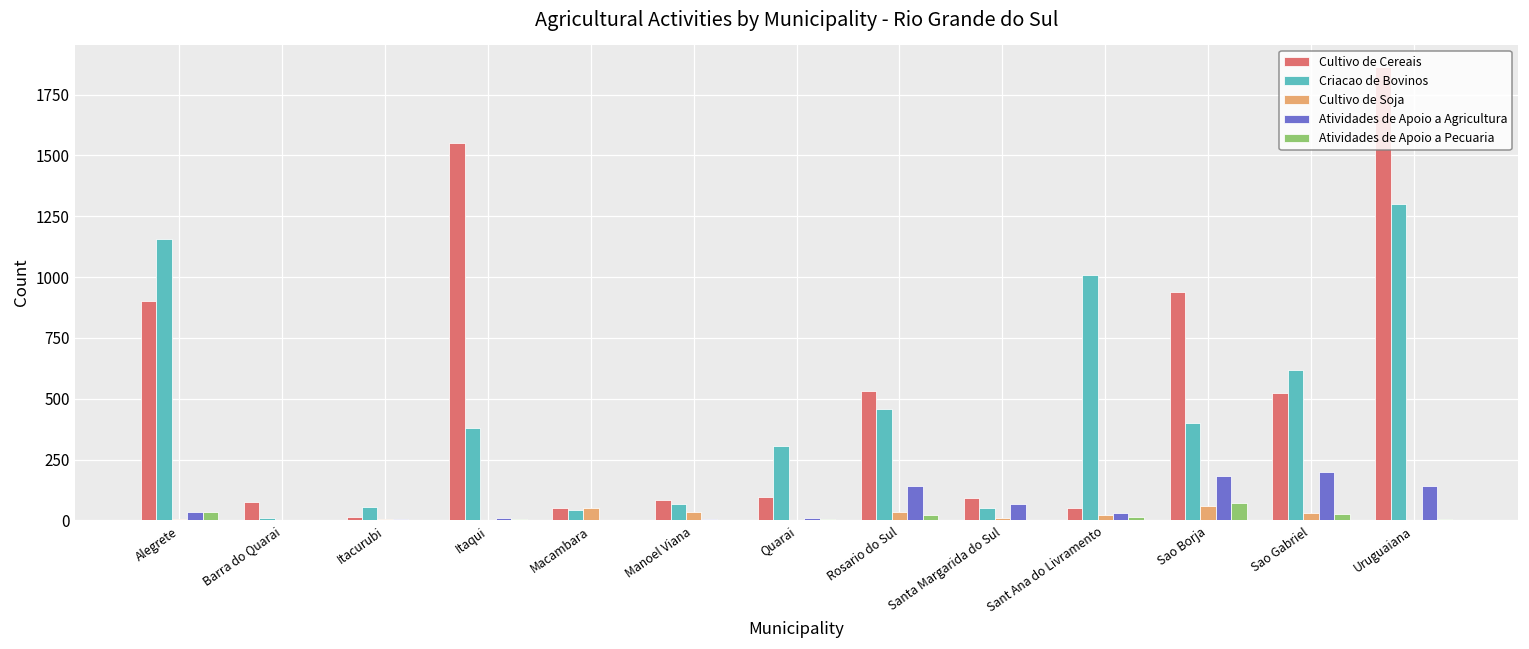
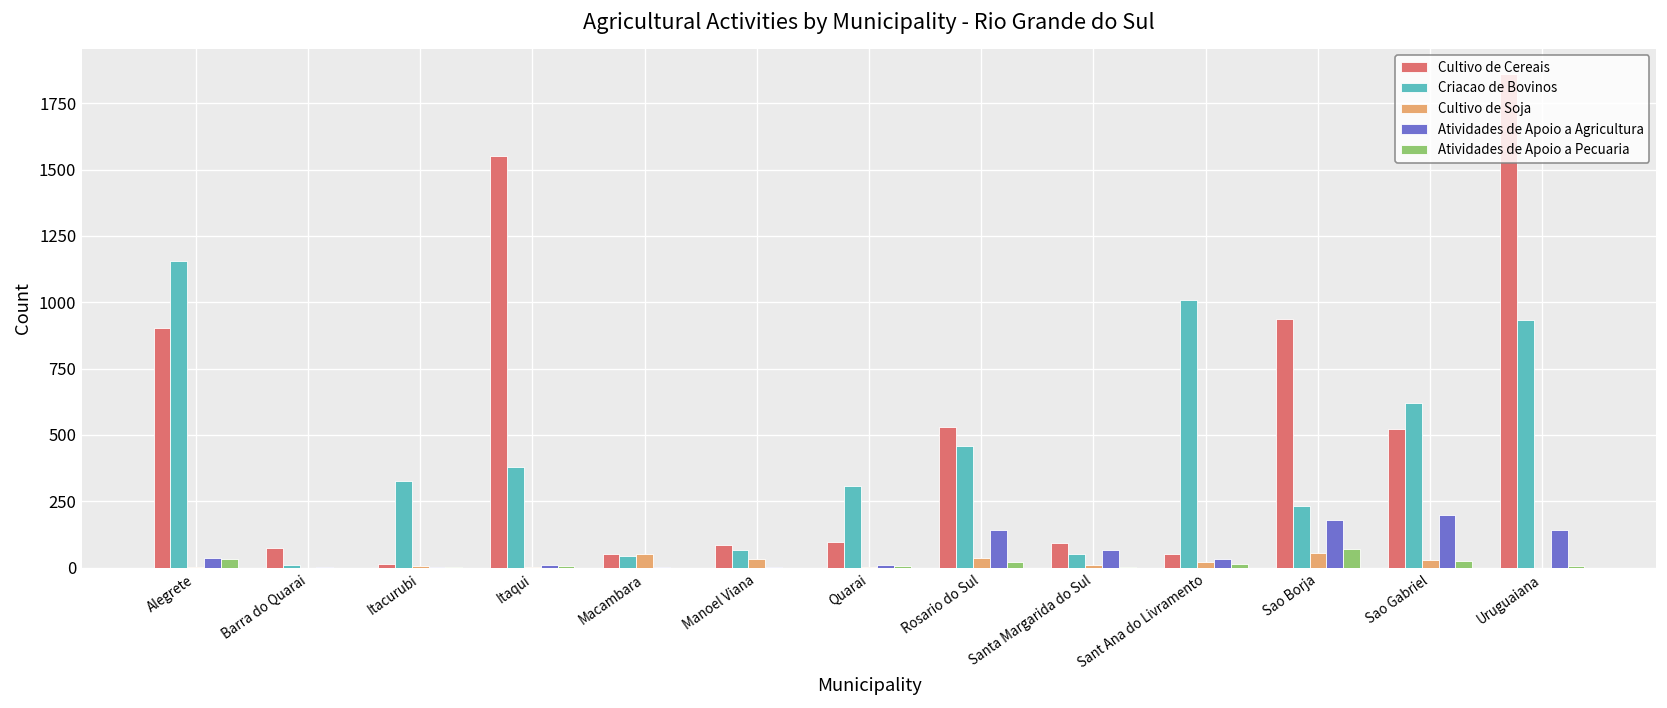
Criacao de Bovinos, Itacurubi: 50 -> 330
Criacao de Bovinos, Sao Borja: 400 -> 230
Criacao de Bovinos, Uruguaiana: 1300 -> 930
